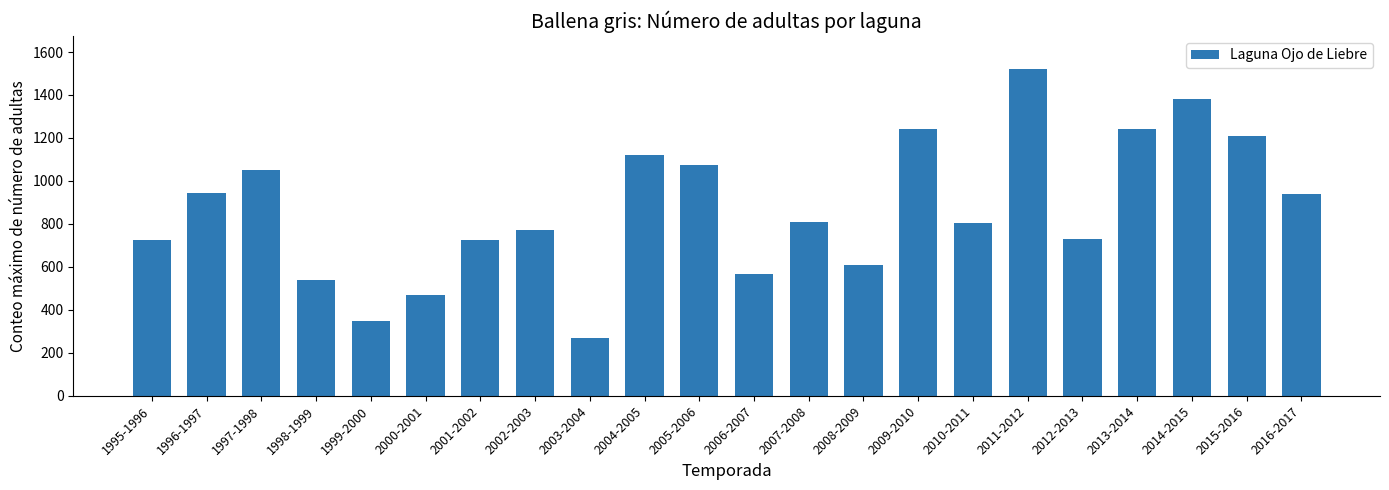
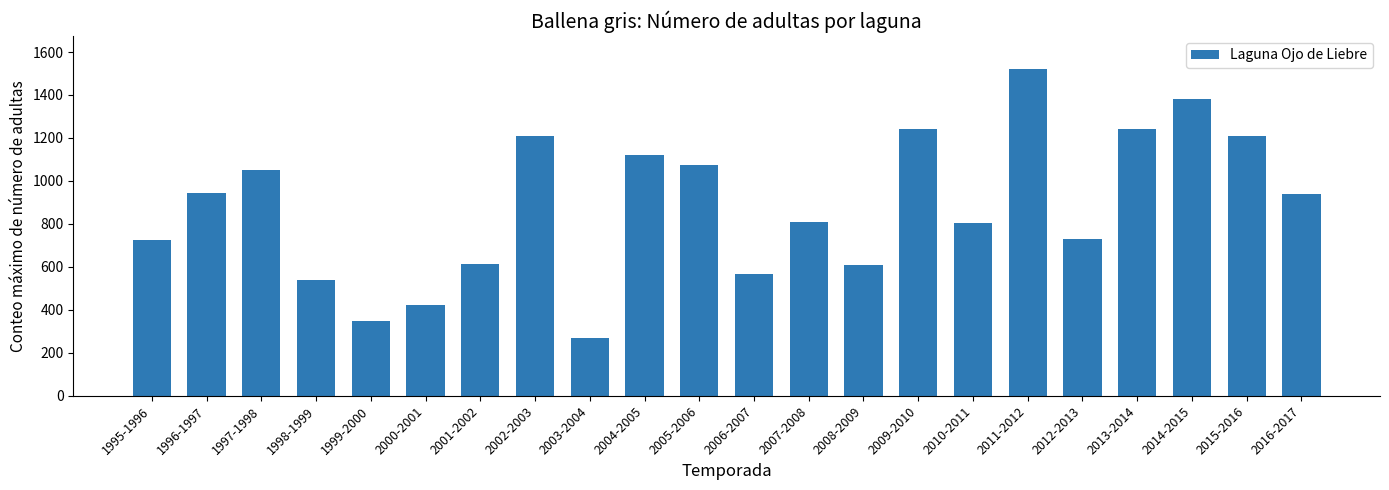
2000-2001: 470 -> 420
2001-2002: 720 -> 610
2002-2003: 770 -> 1210
